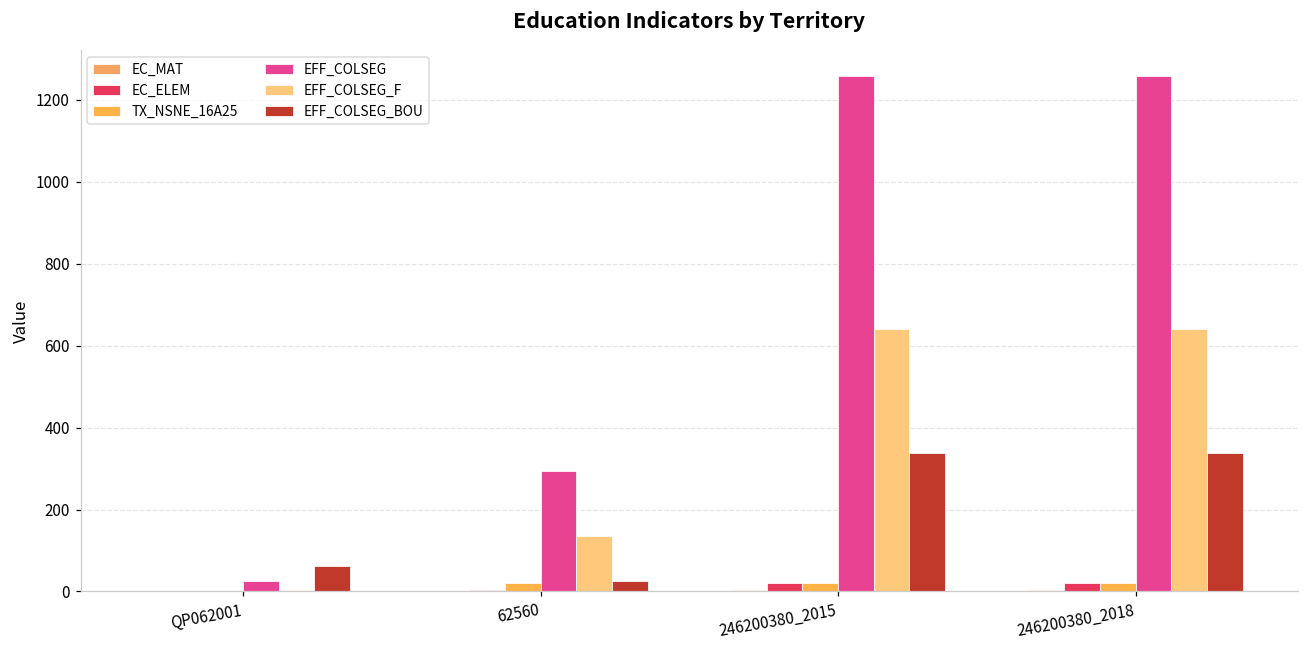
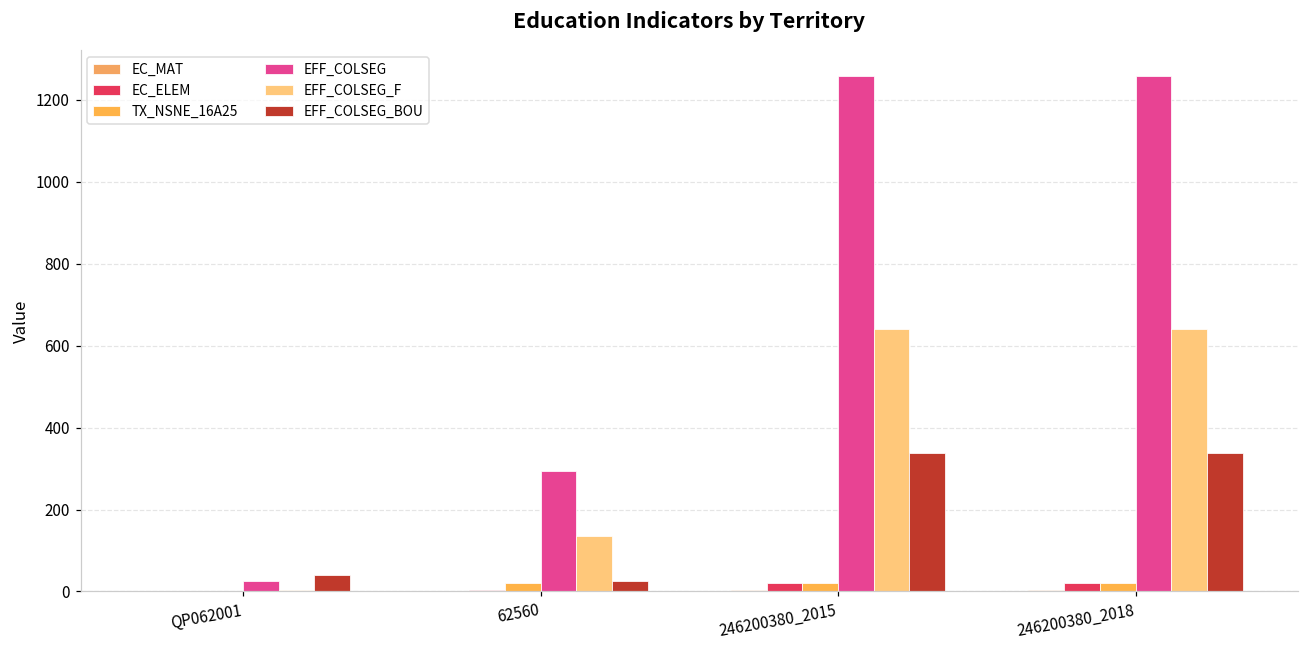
EFF_COLSEG_BOU, QP062001: 60 -> 40
